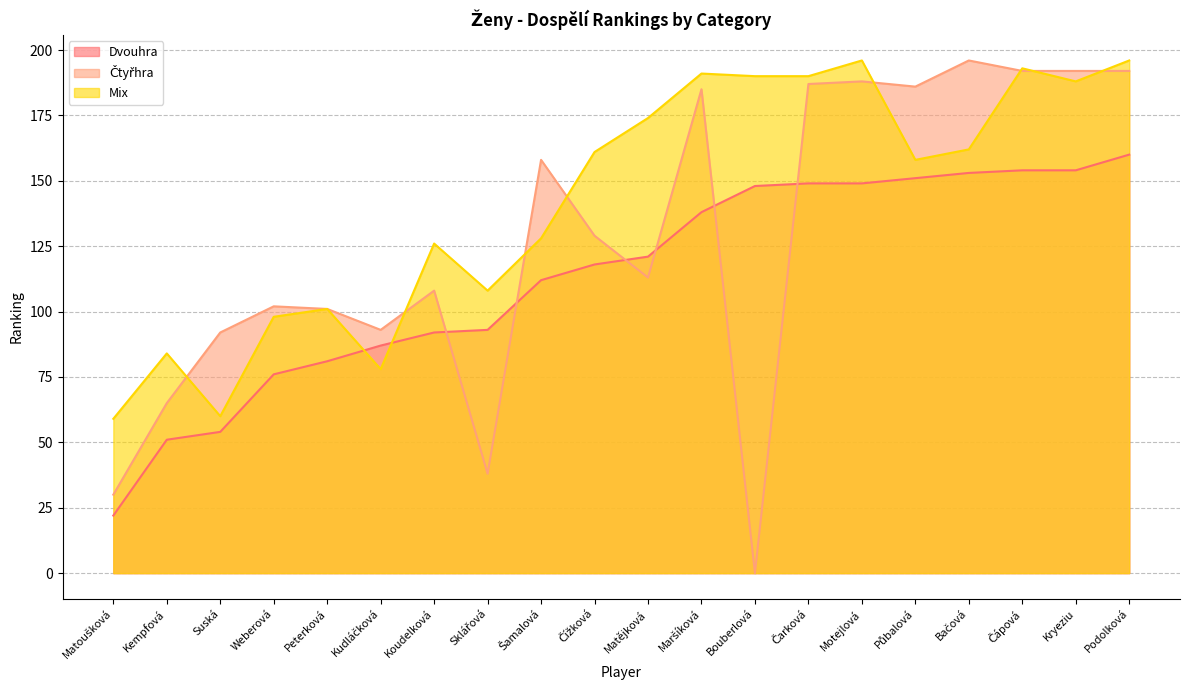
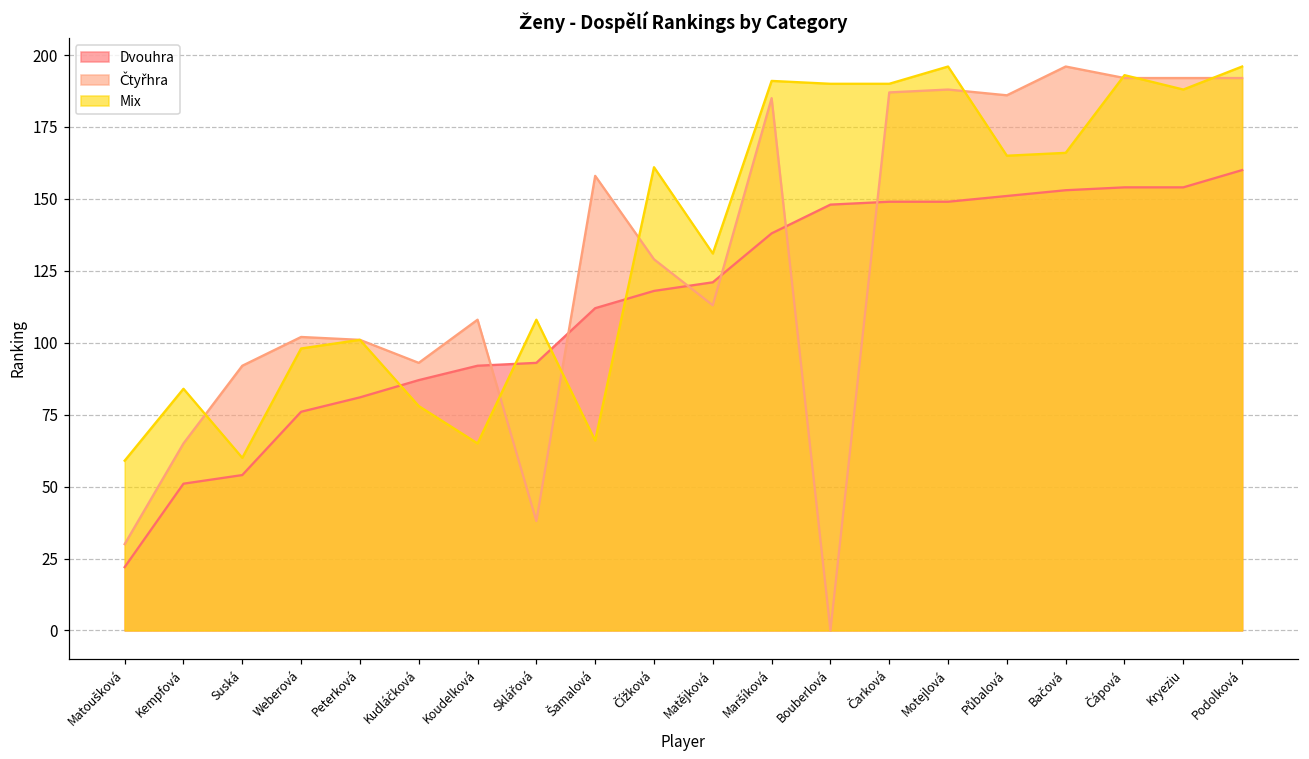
Mix, Koudelková: 126 -> 65
Mix, Šamalová: 128 -> 66
Mix, Matějková: 174 -> 131
Mix, Půbalová: 158 -> 165
Mix, Bačová: 162 -> 166
